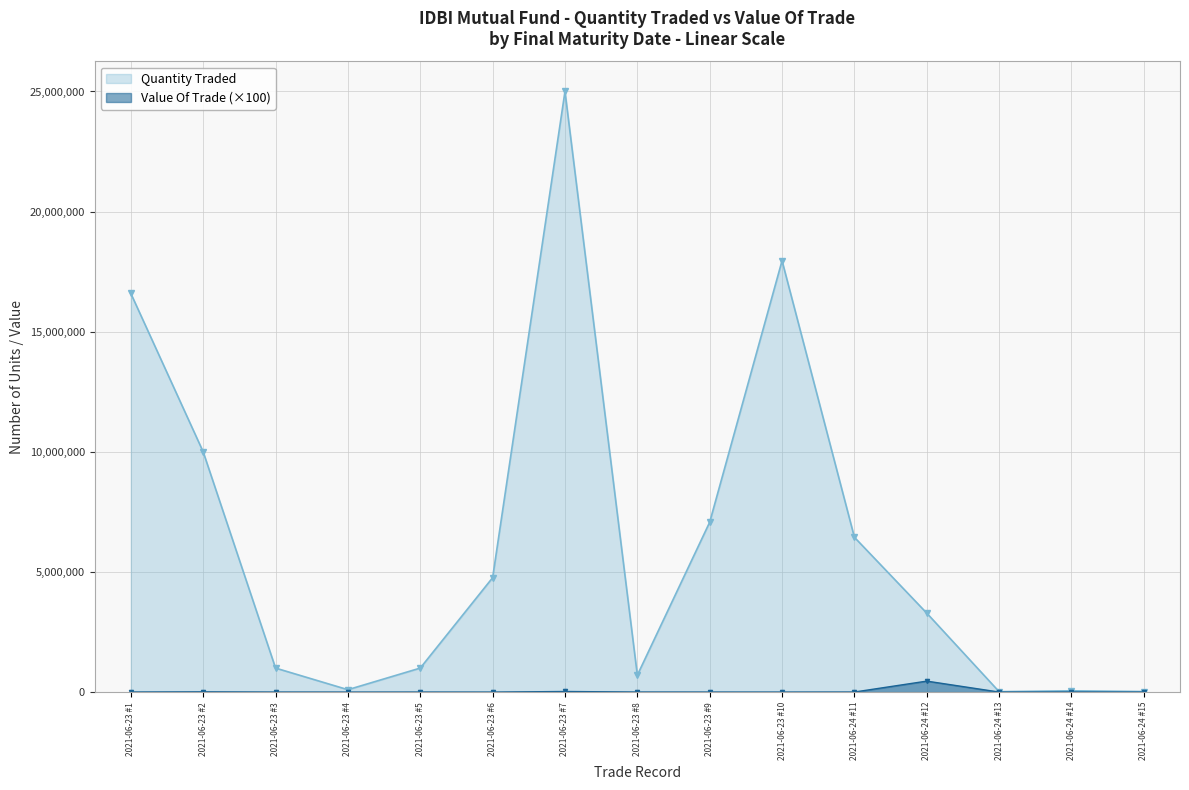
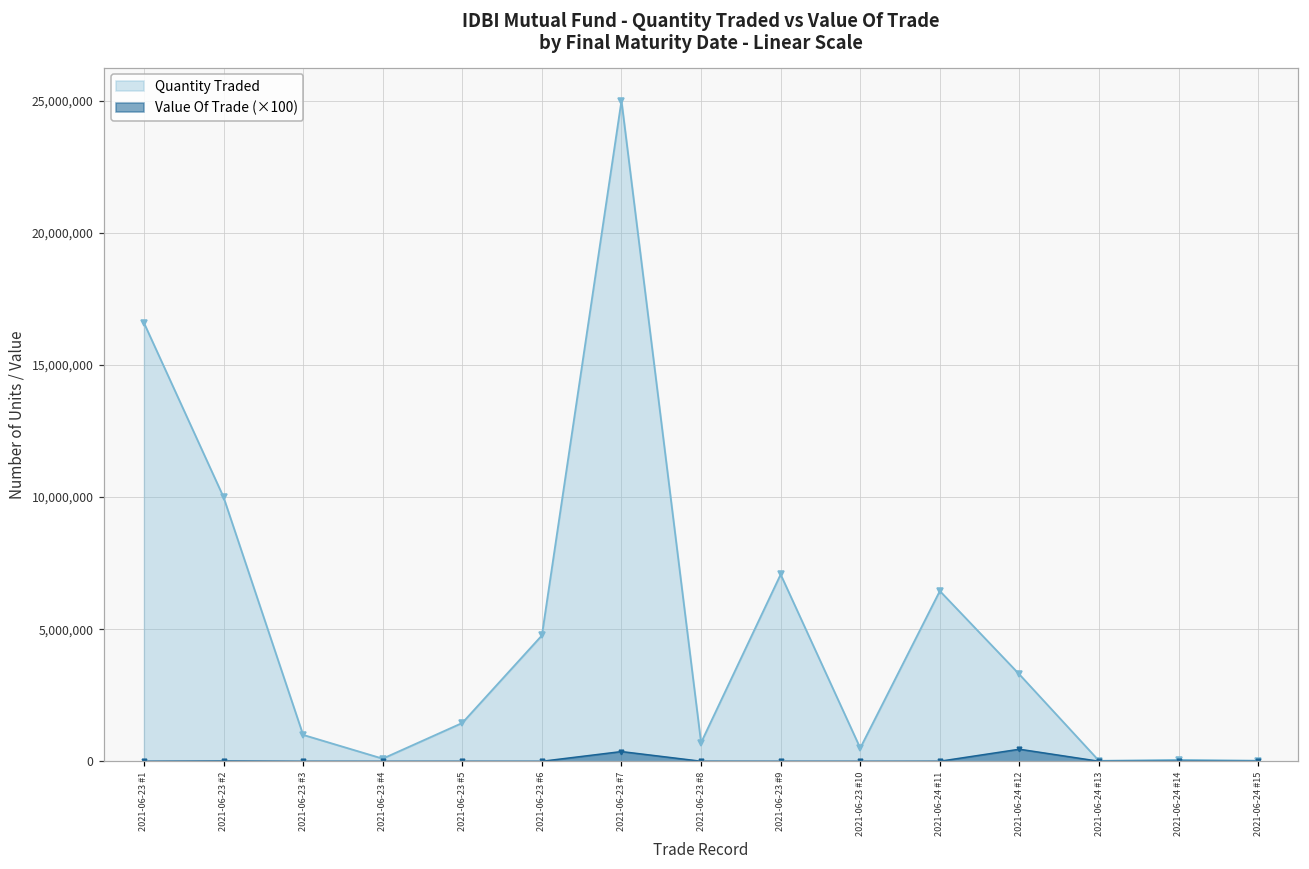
Quantity Traded, 2021-06-23 #5: 1,000,000 -> 1,500,000
Value Of Trade (×100), 2021-06-23 #7: 0 -> 400,000
Quantity Traded, 2021-06-23 #10: 18,000,000 -> 500,000
